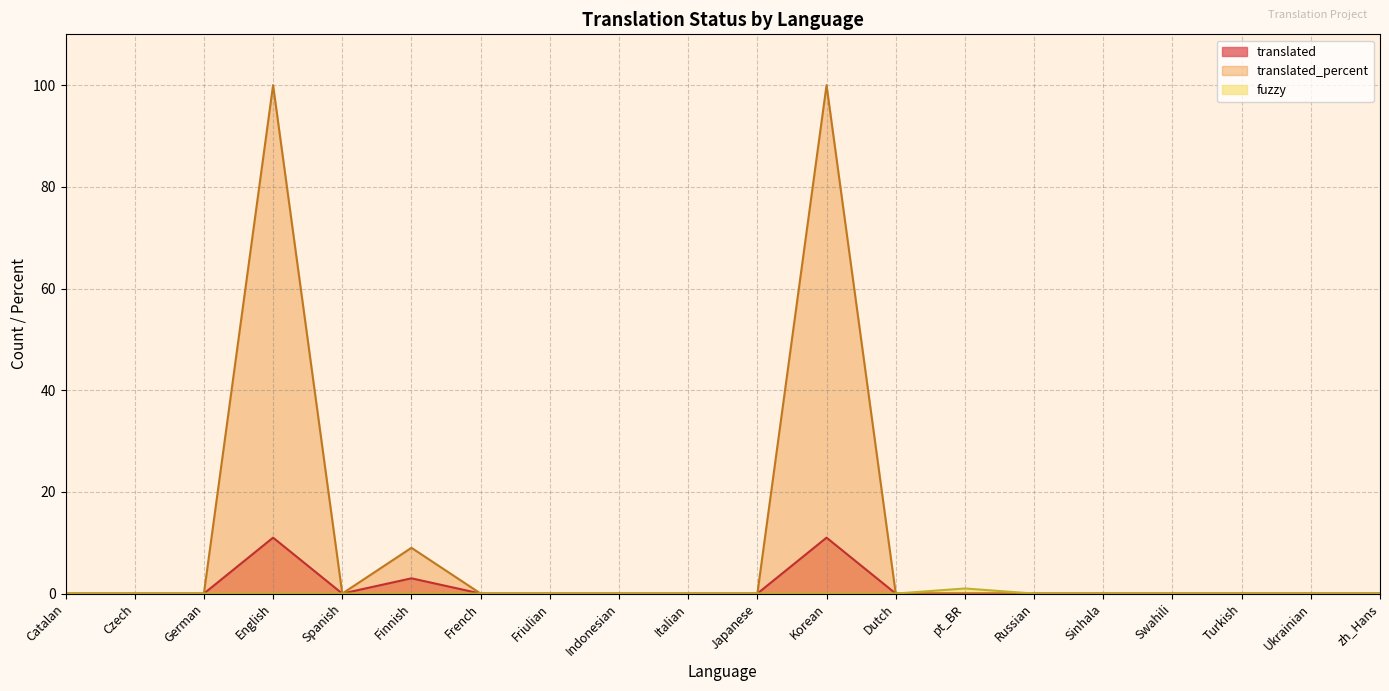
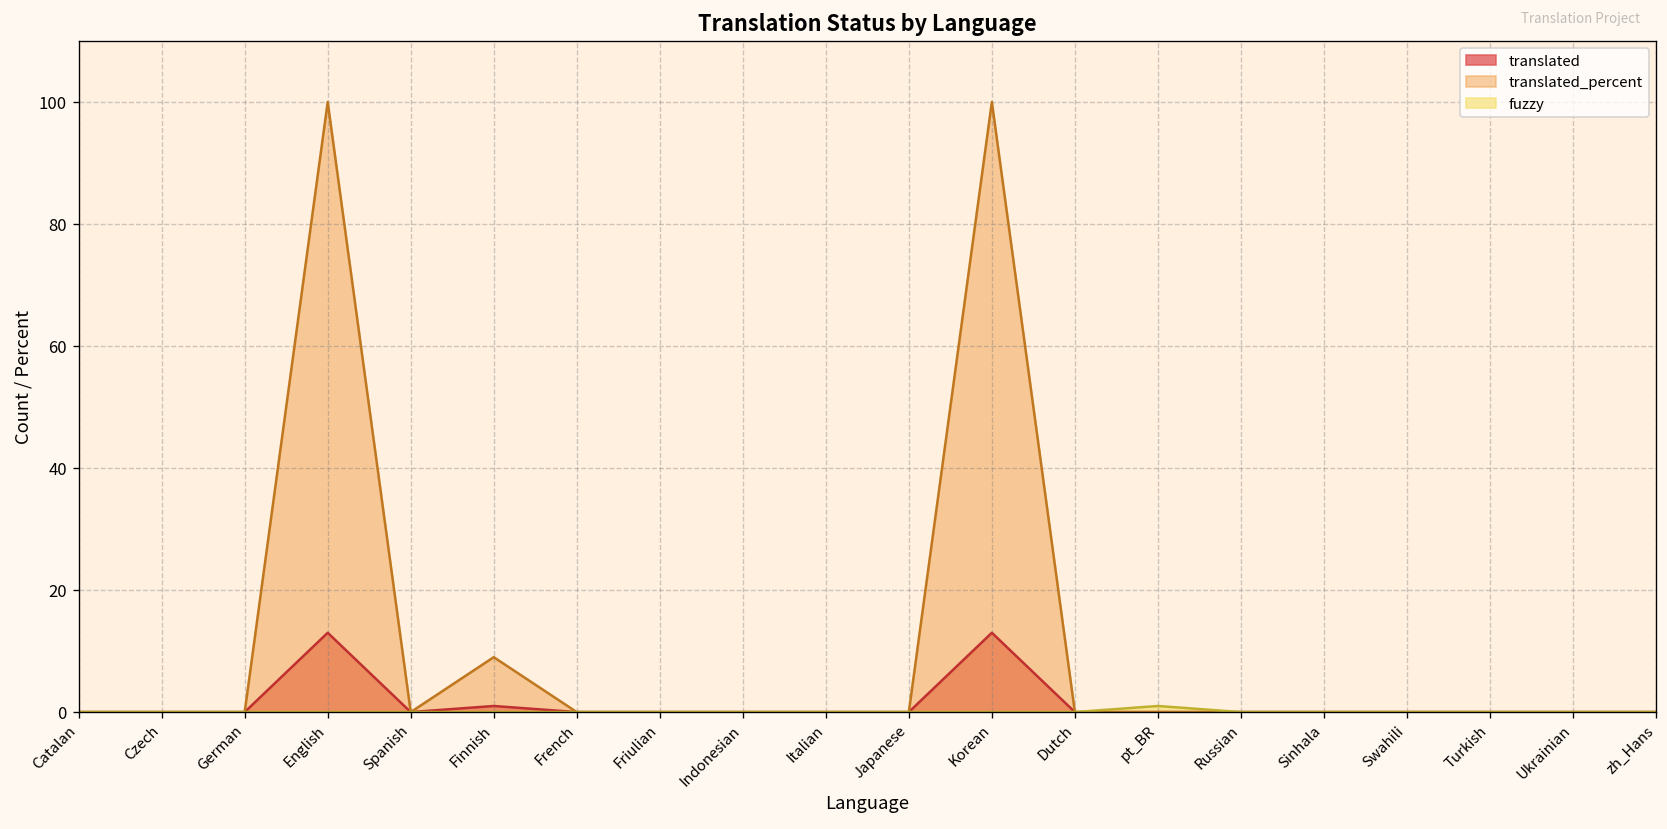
translated, English: 11 -> 13
translated, Finnish: 3 -> 1
translated, Korean: 11 -> 13
